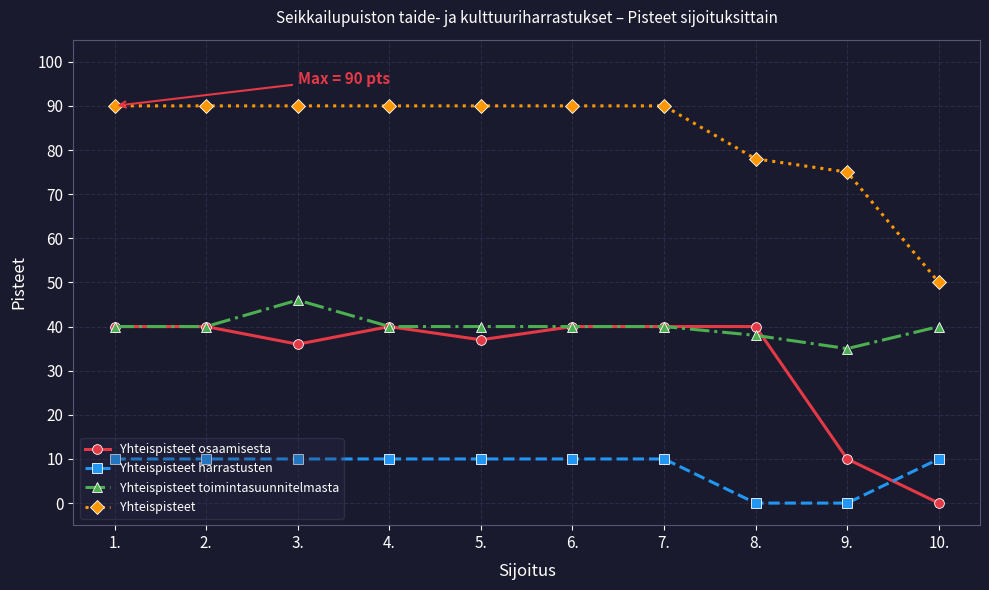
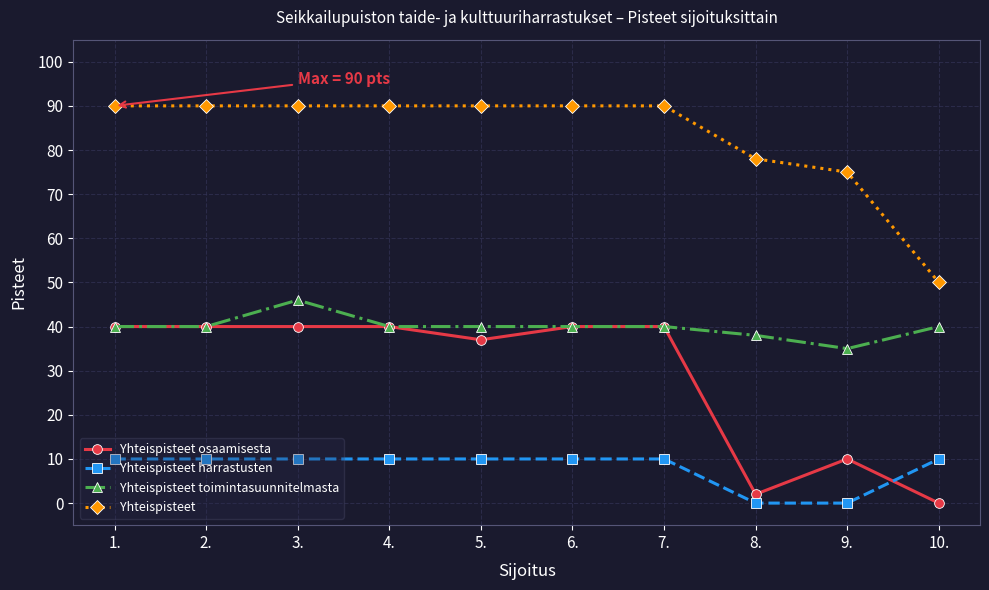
Yhteispisteet osaamisesta, 3.: 36 -> 40
Yhteispisteet osaamisesta, 8.: 40 -> 2
